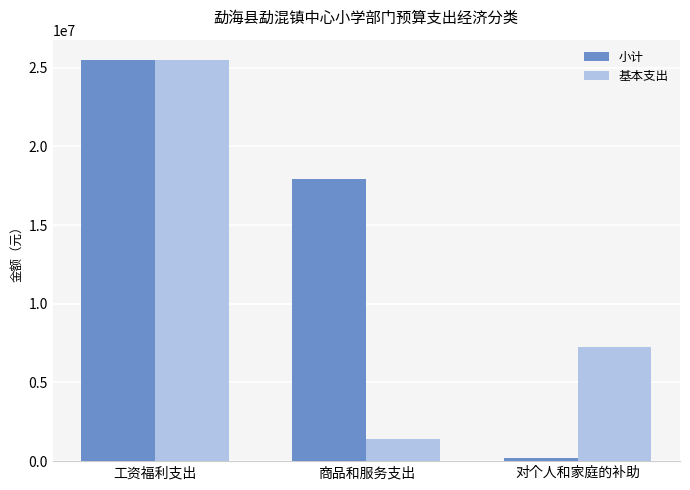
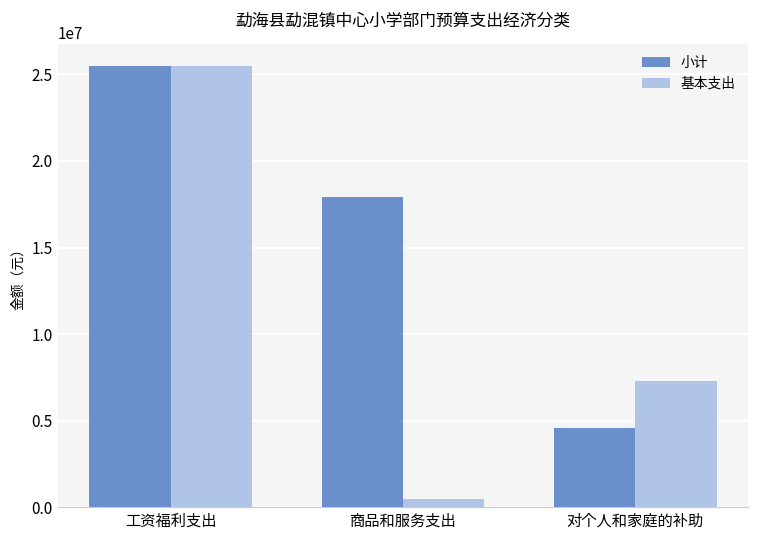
基本支出, 商品和服务支出: 1400000 -> 500000
小计, 对个人和家庭的补助: 200000 -> 4600000
